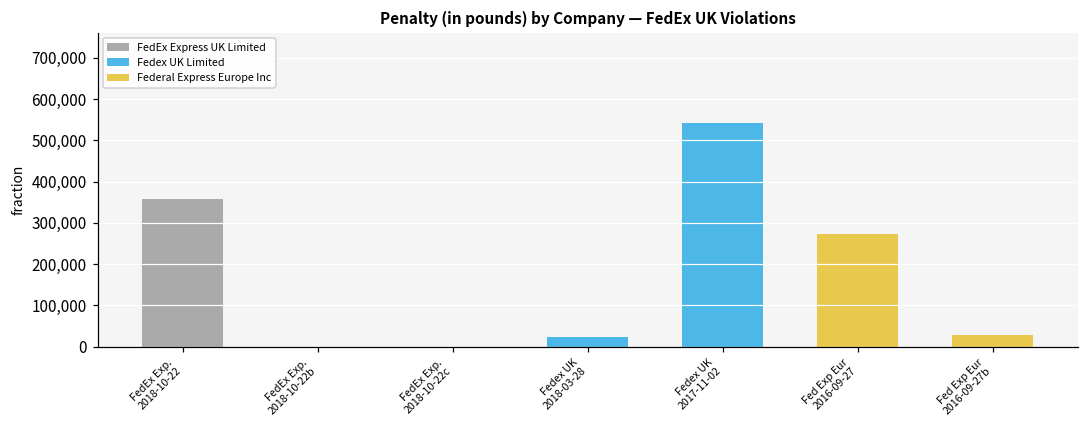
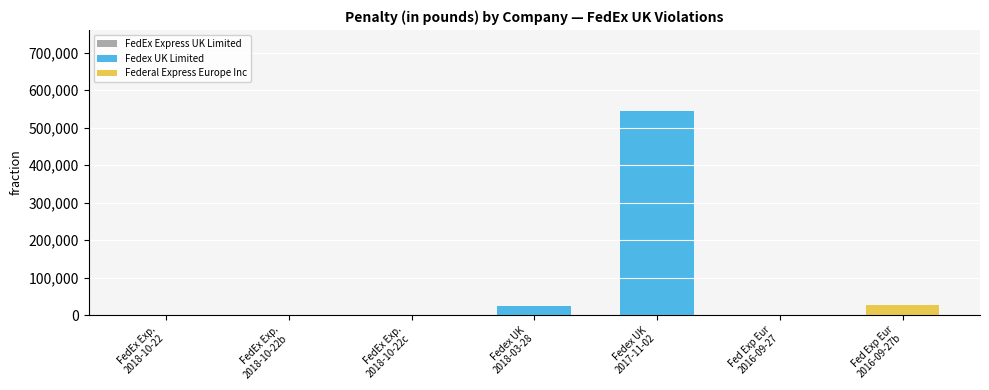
FedEx Exp. 2018-10-22: 360,000 -> 0
Fed Exp Eur 2016-09-27: 270,000 -> 0
